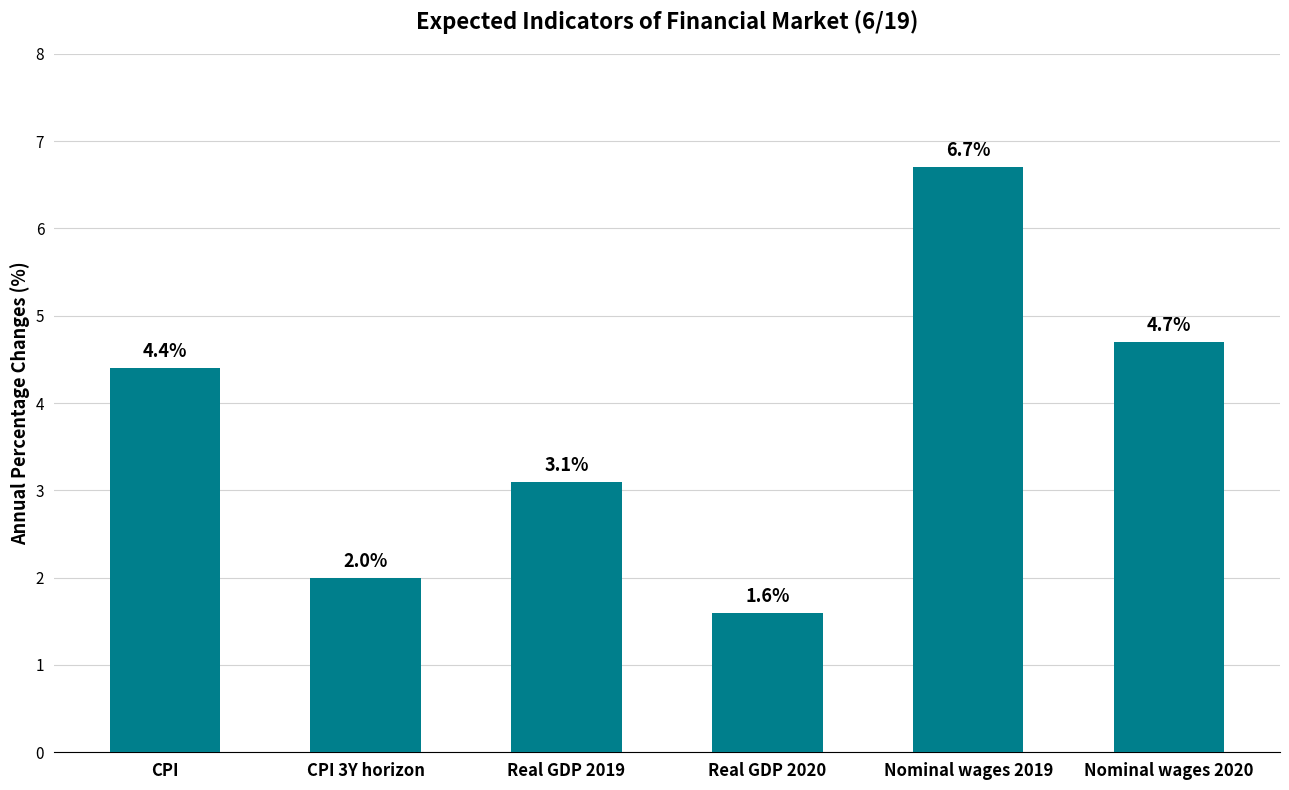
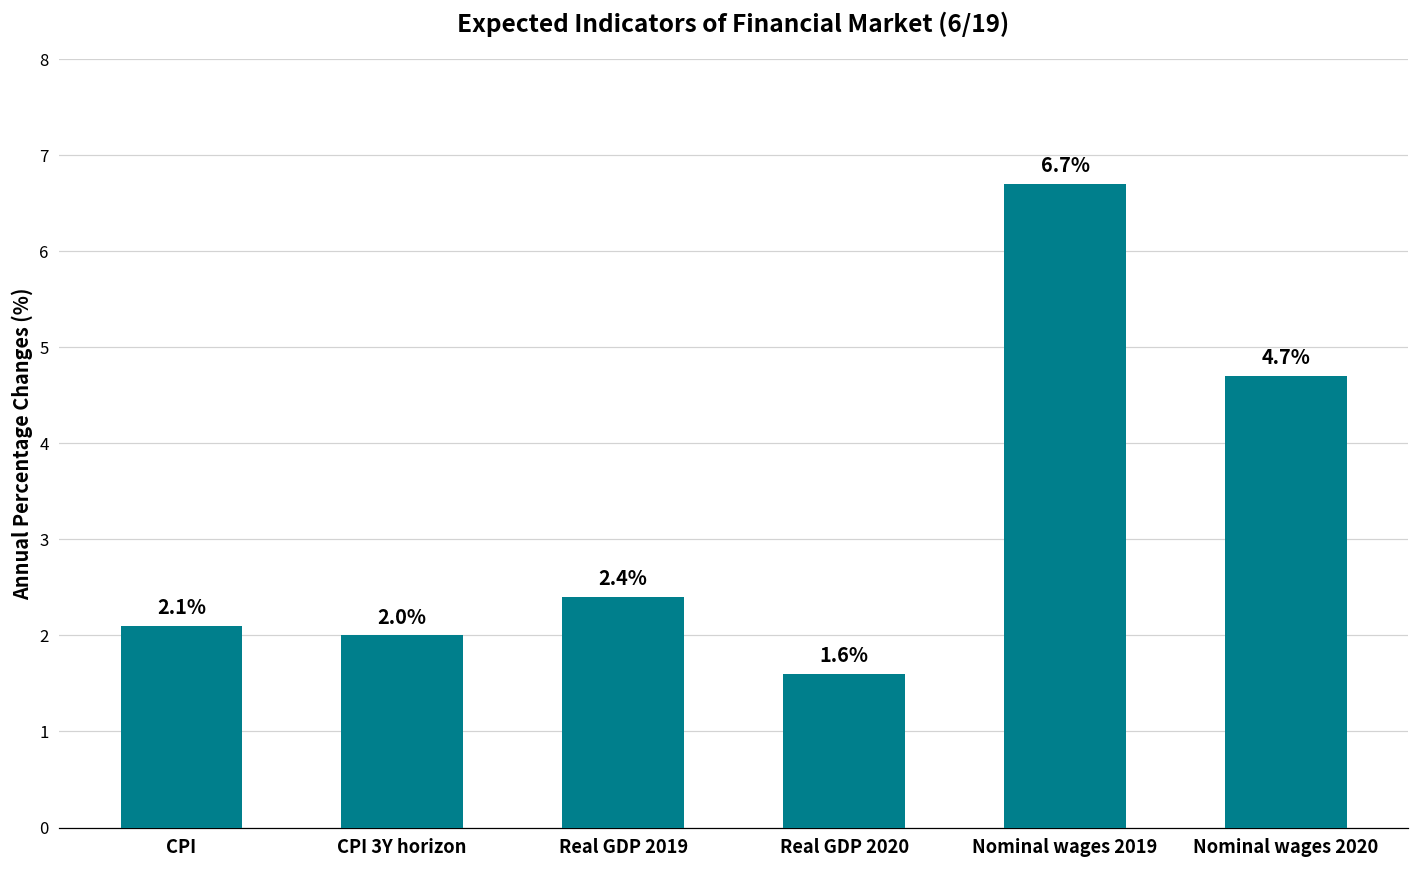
CPI: 4.4% -> 2.1%
Real GDP 2019: 3.1% -> 2.4%
